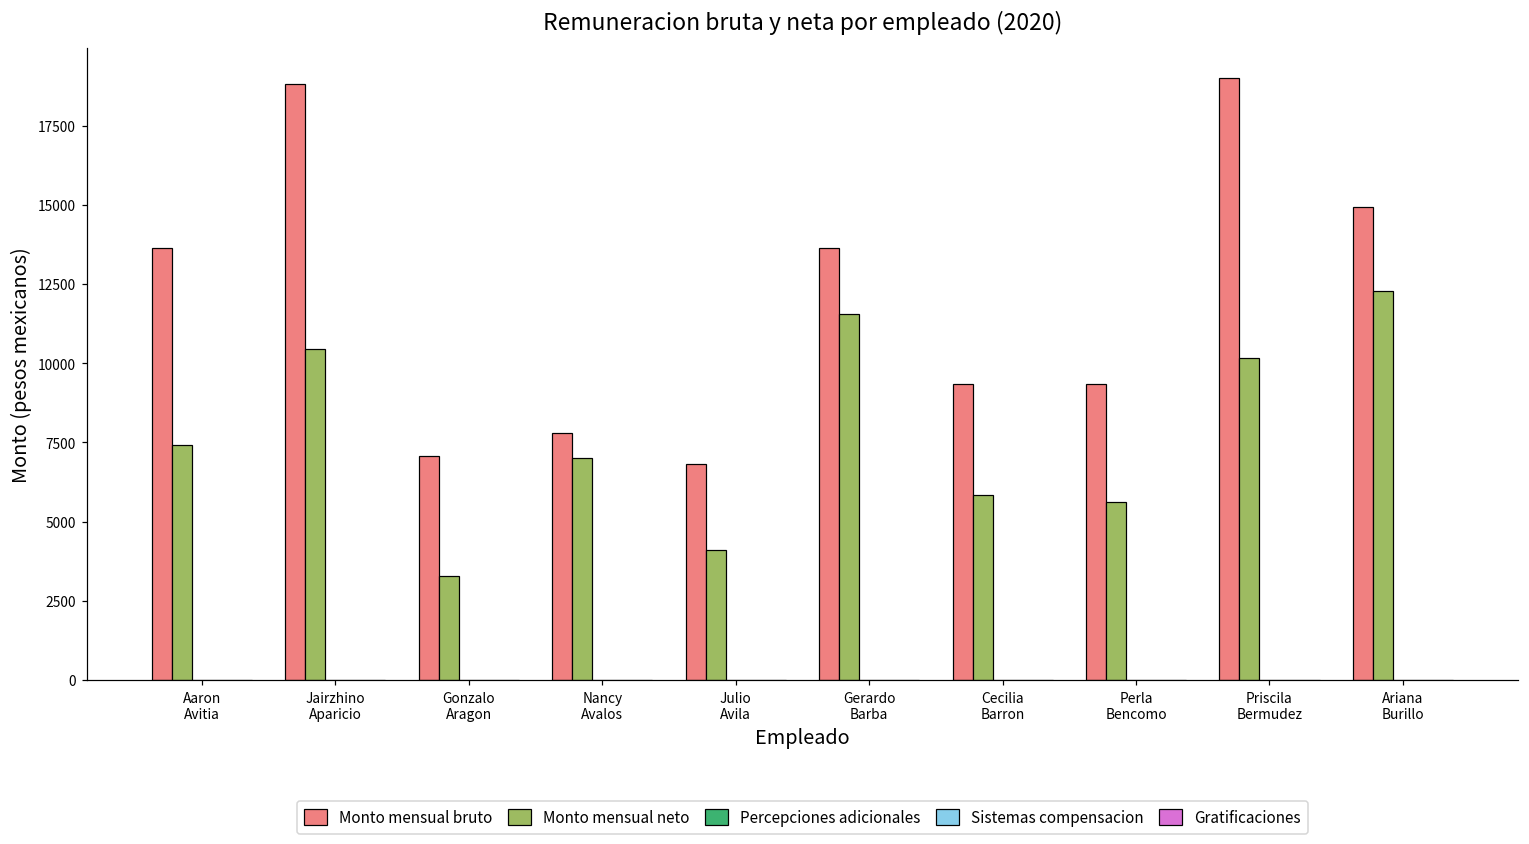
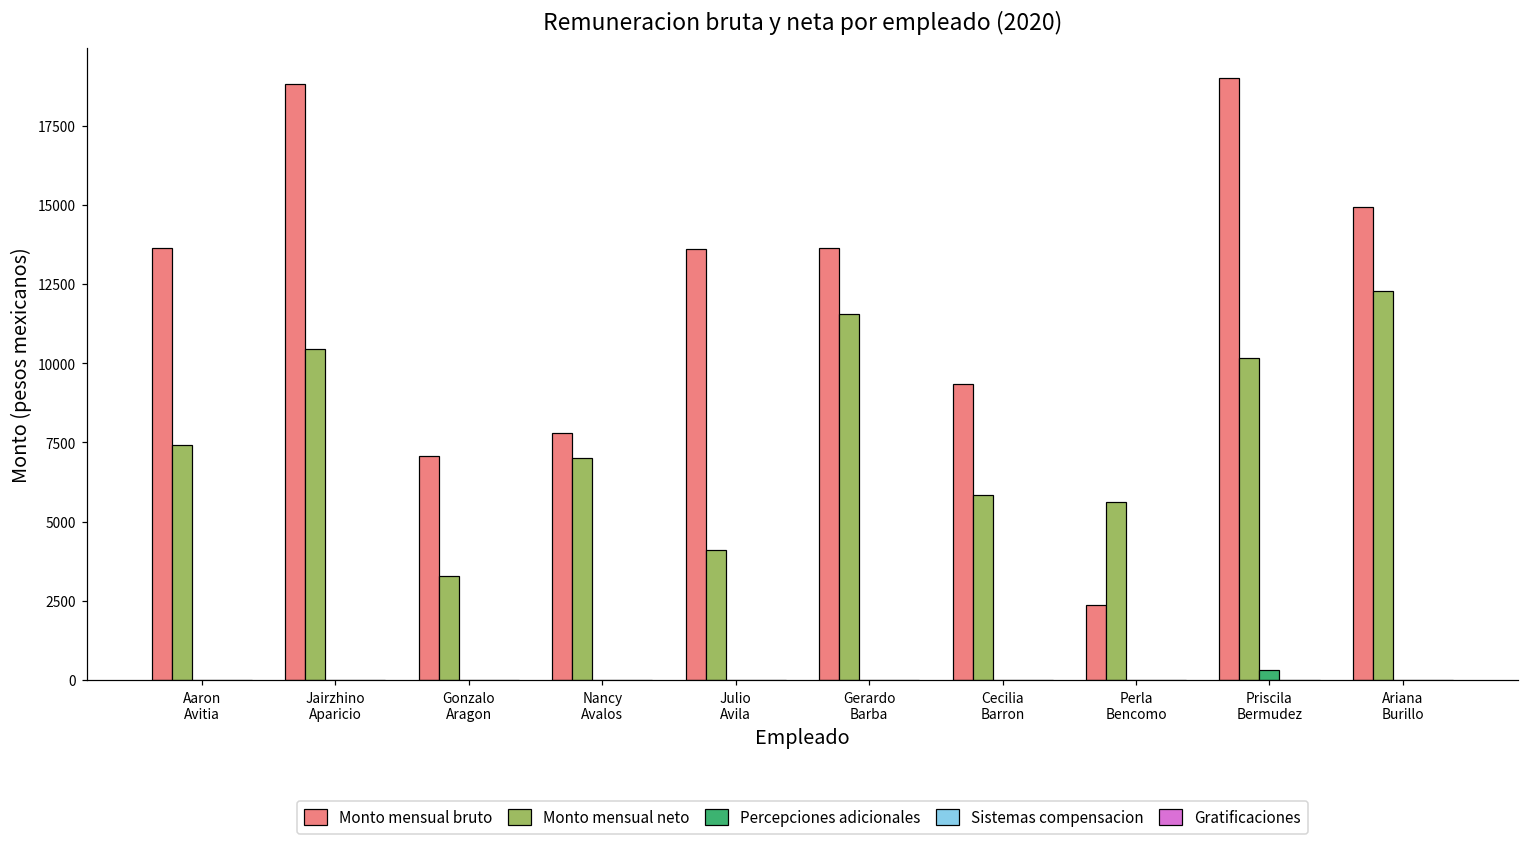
Monto mensual bruto, Julio Avila: 6800 -> 13600
Monto mensual bruto, Perla Bencomo: 9300 -> 2400
Percepciones adicionales, Priscila Bermudez: 0 -> 300
